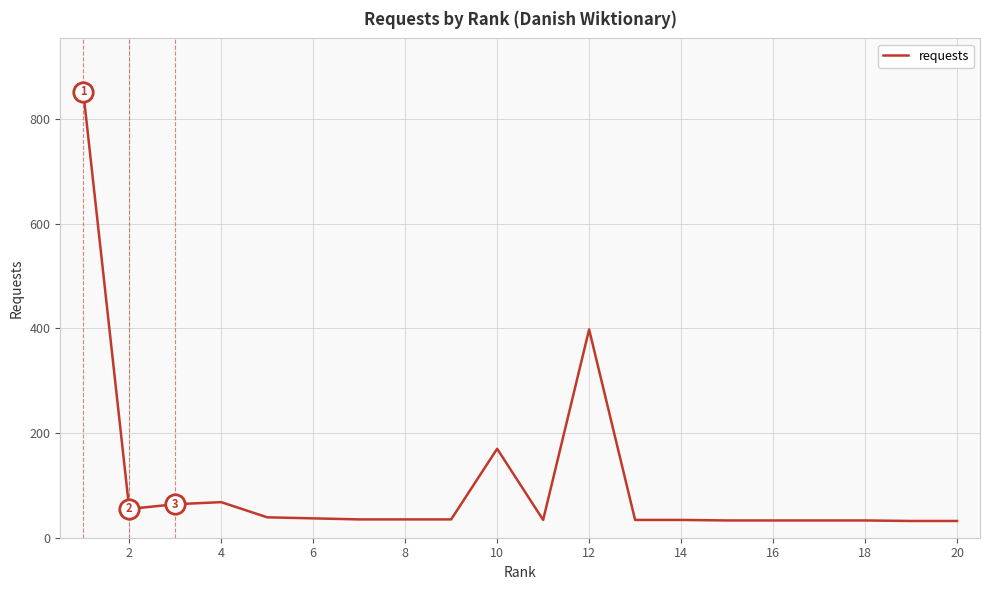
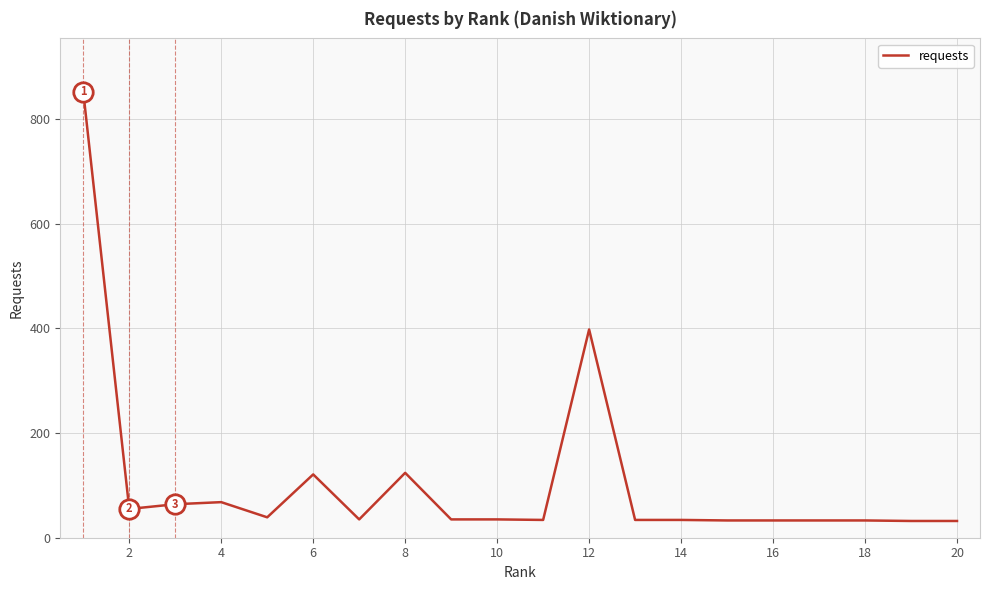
requests, 6: 40 -> 120
requests, 8: 40 -> 120
requests, 10: 170 -> 40
